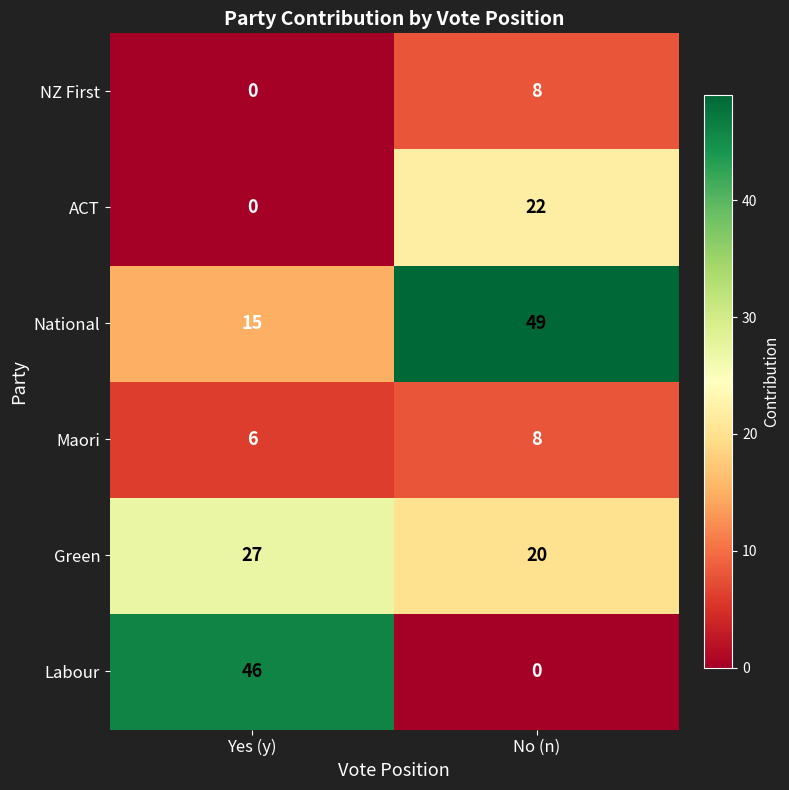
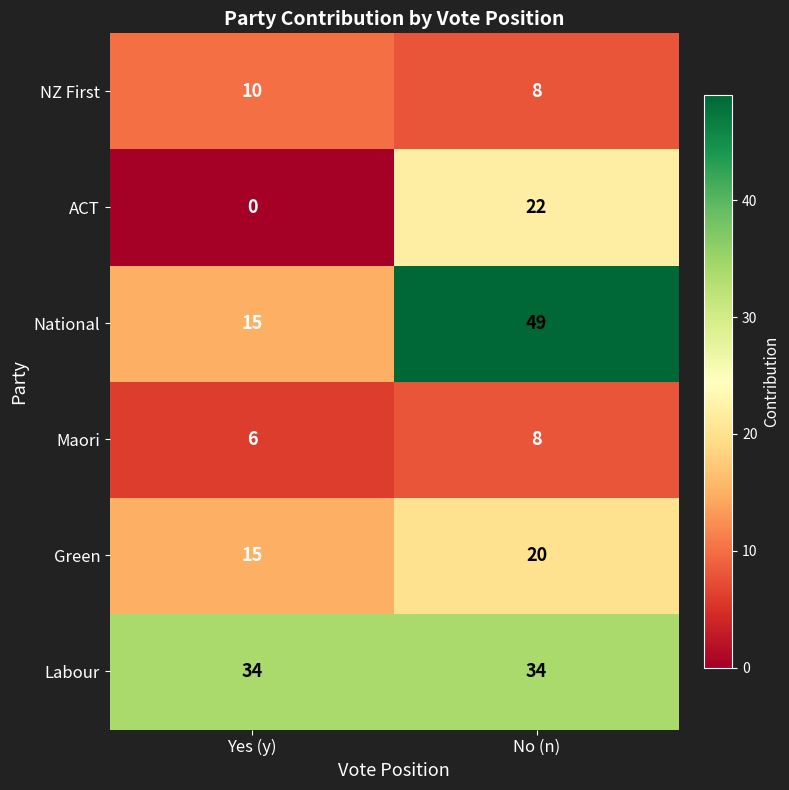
NZ First, Yes (y): 0 -> 10
Green, Yes (y): 27 -> 15
Labour, Yes (y): 46 -> 34
Labour, No (n): 0 -> 34
